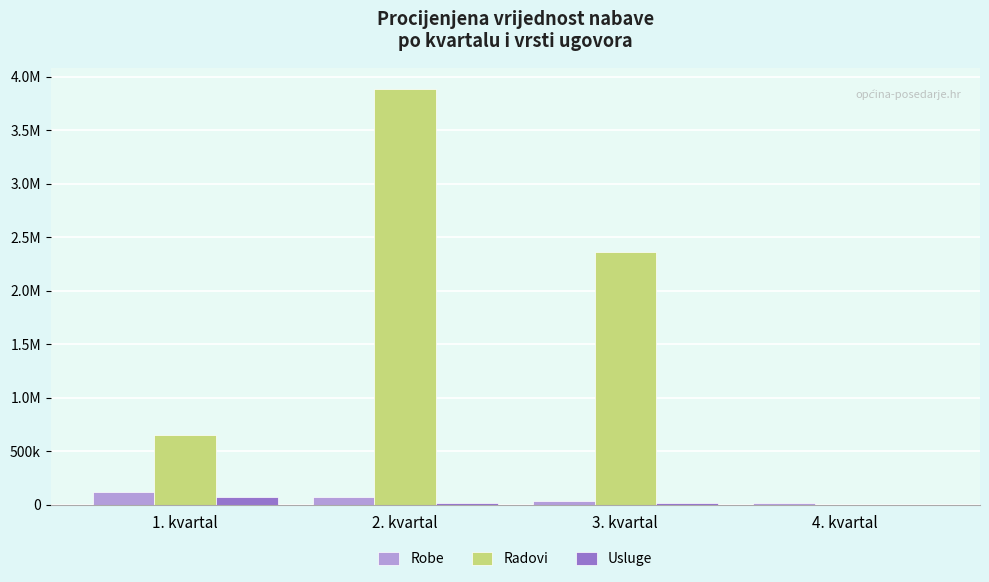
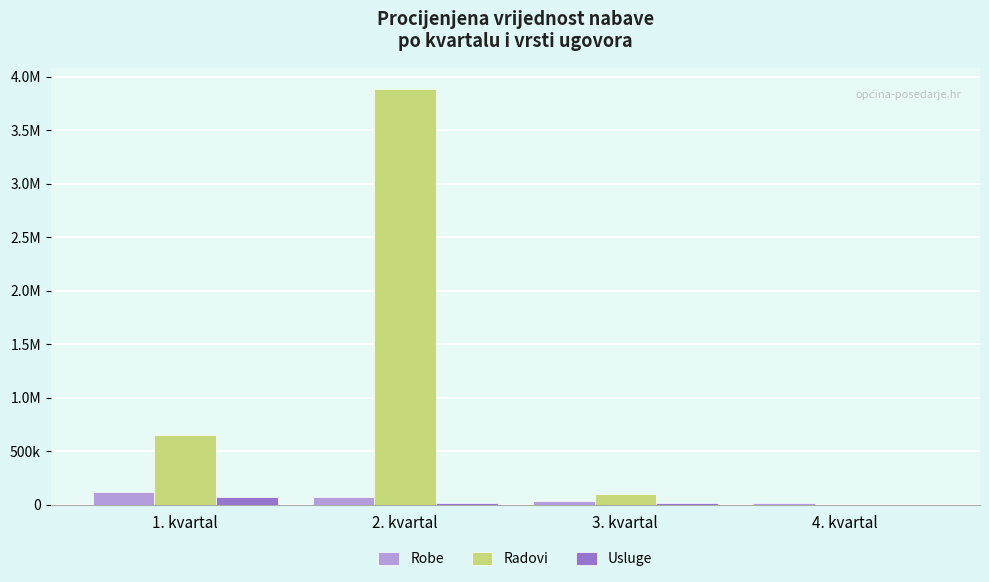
Radovi, 3. kvartal: 2370000 -> 100000
